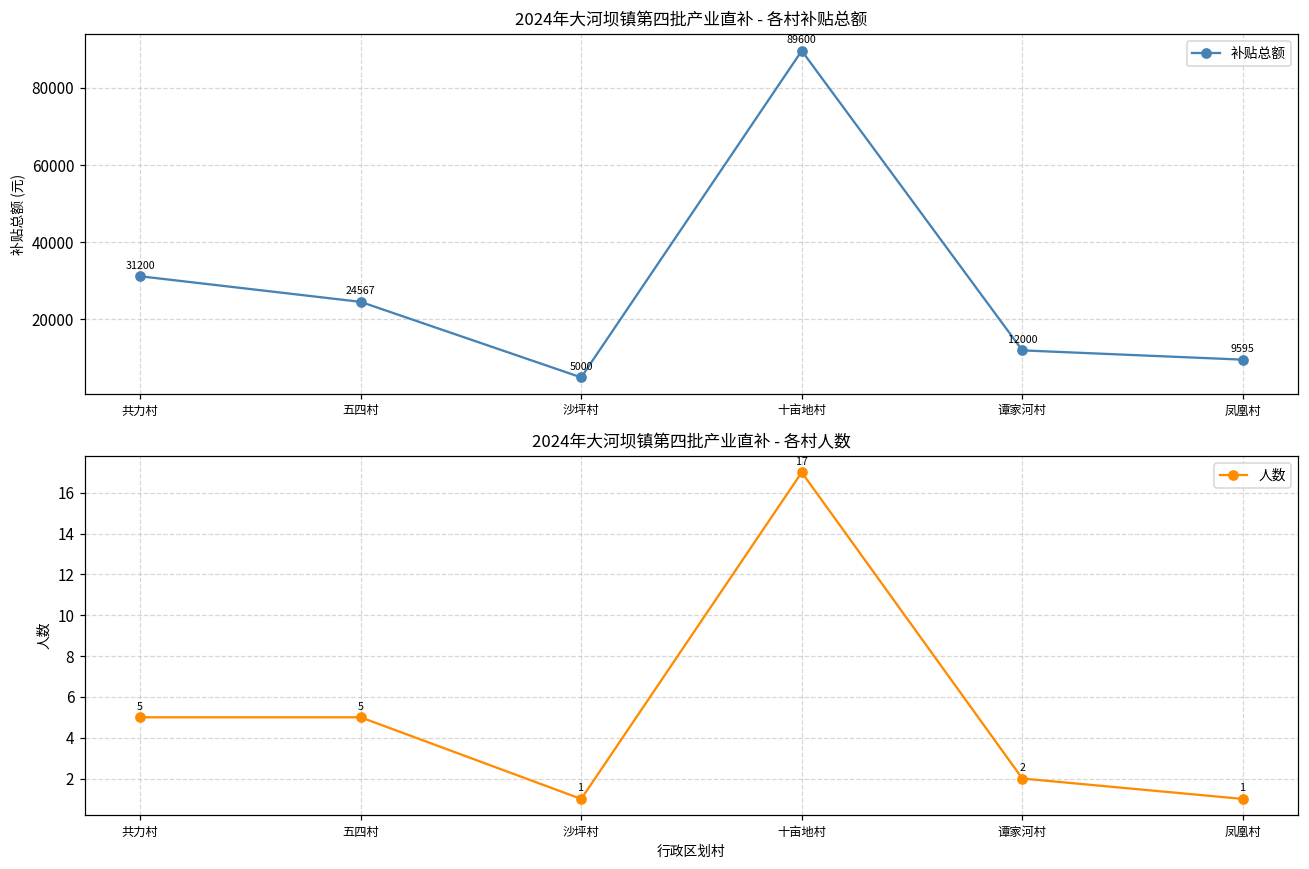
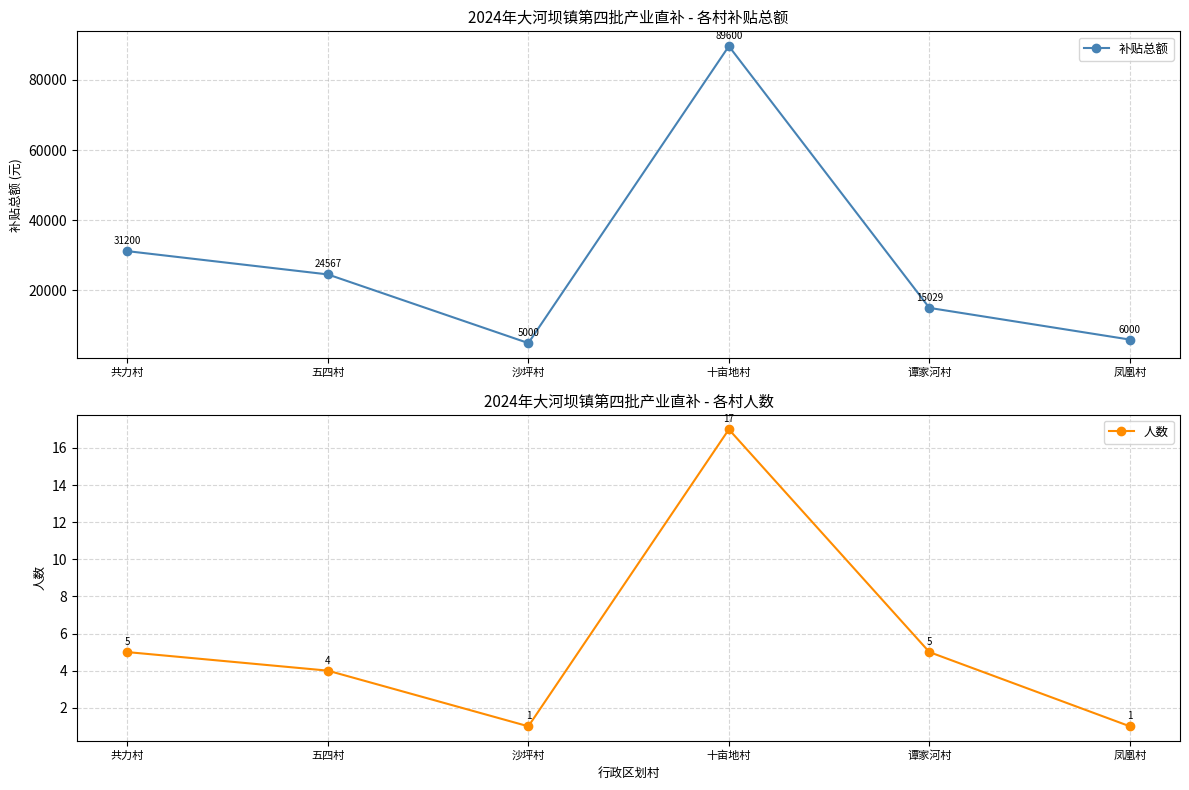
2024年大河坝镇第四批产业直补 - 各村补贴总额, 谭家河村: 12000 -> 15029
2024年大河坝镇第四批产业直补 - 各村补贴总额, 凤凰村: 9595 -> 6000
2024年大河坝镇第四批产业直补 - 各村人数, 五四村: 5 -> 4
2024年大河坝镇第四批产业直补 - 各村人数, 谭家河村: 2 -> 5
